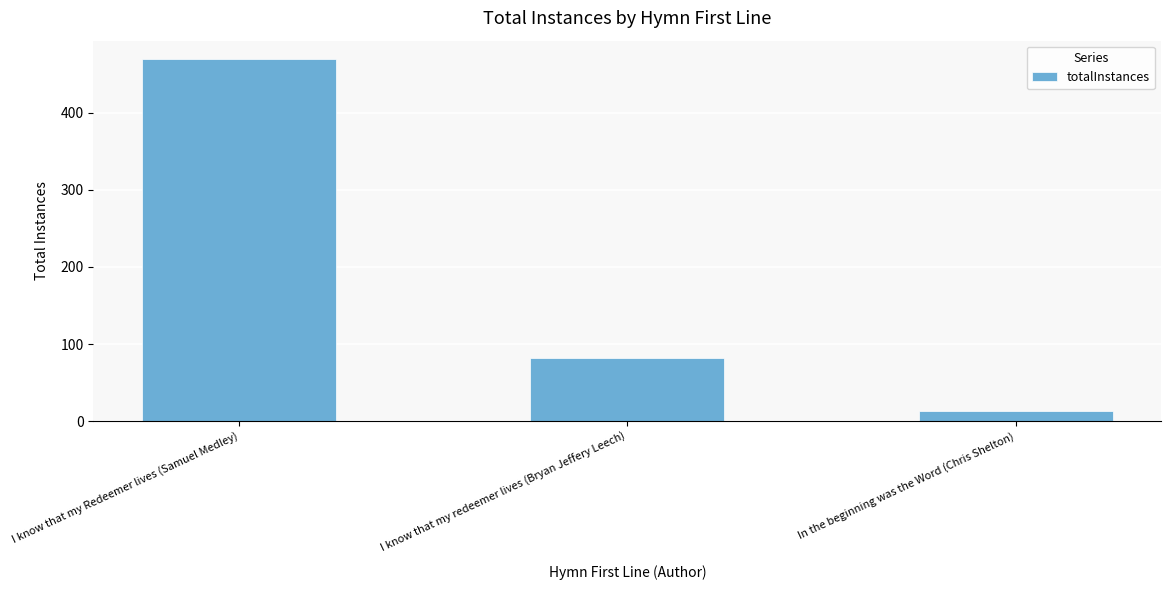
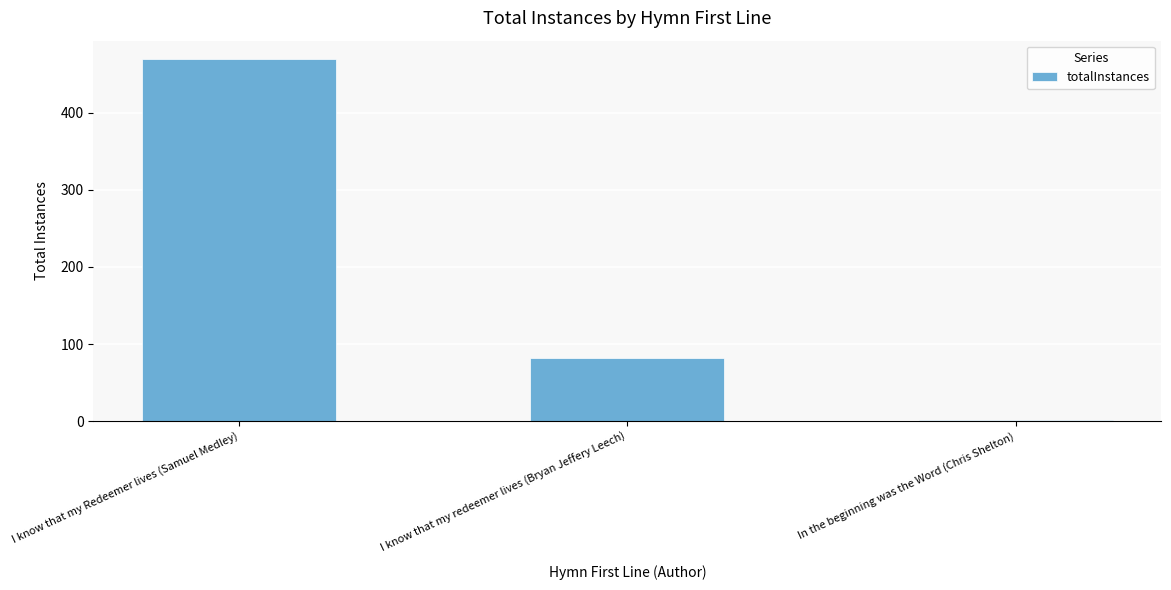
In the beginning was the Word (Chris Shelton): 10 -> 0
